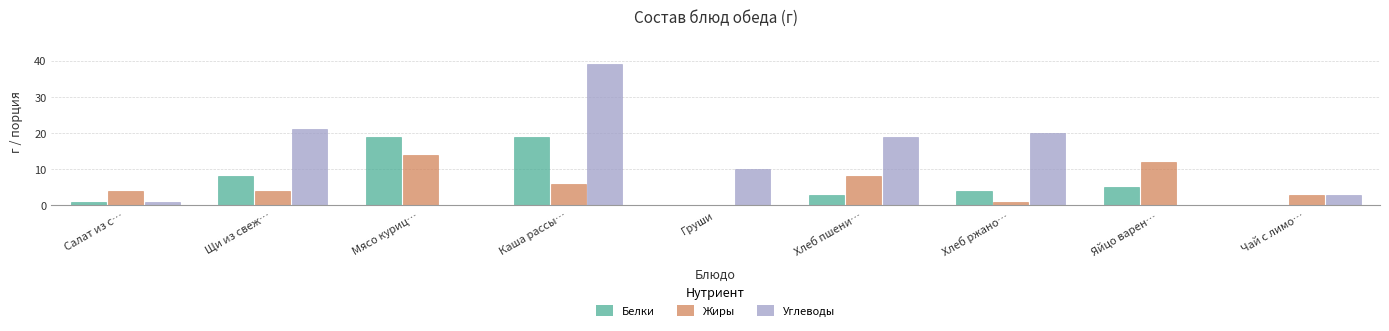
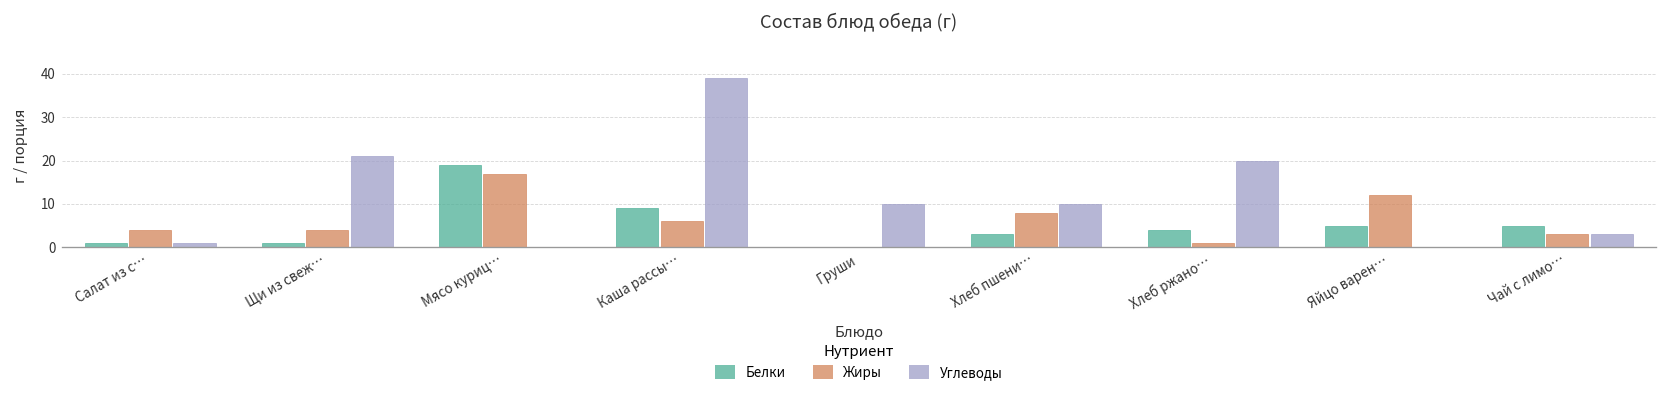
Белки, Щи из свеж…: 8 -> 1
Жиры, Мясо куриц…: 14 -> 17
Белки, Каша рассы…: 19 -> 9
Углеводы, Хлеб пшени…: 19 -> 10
Белки, Чай с лимо…: 0 -> 5
